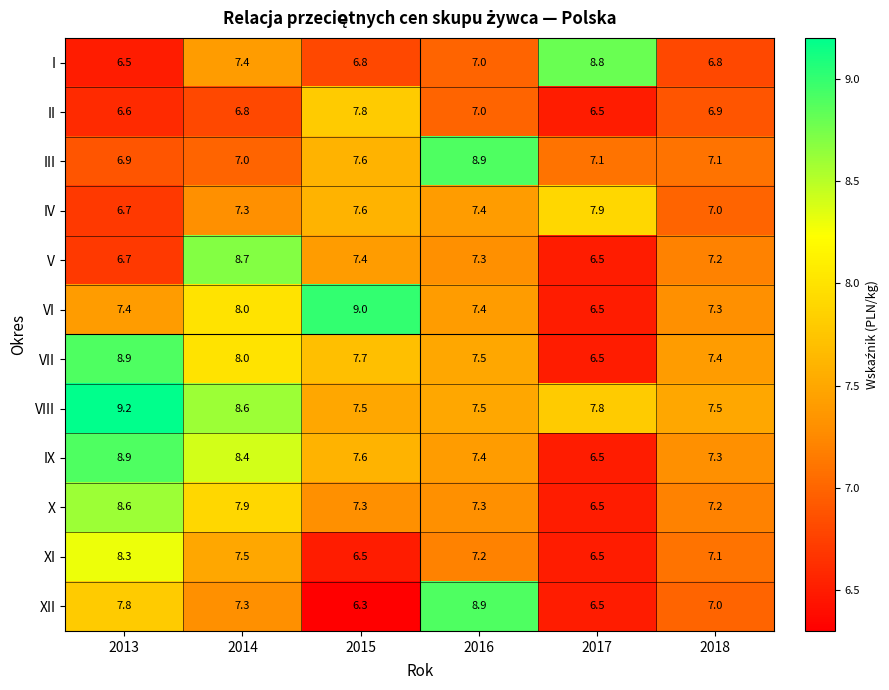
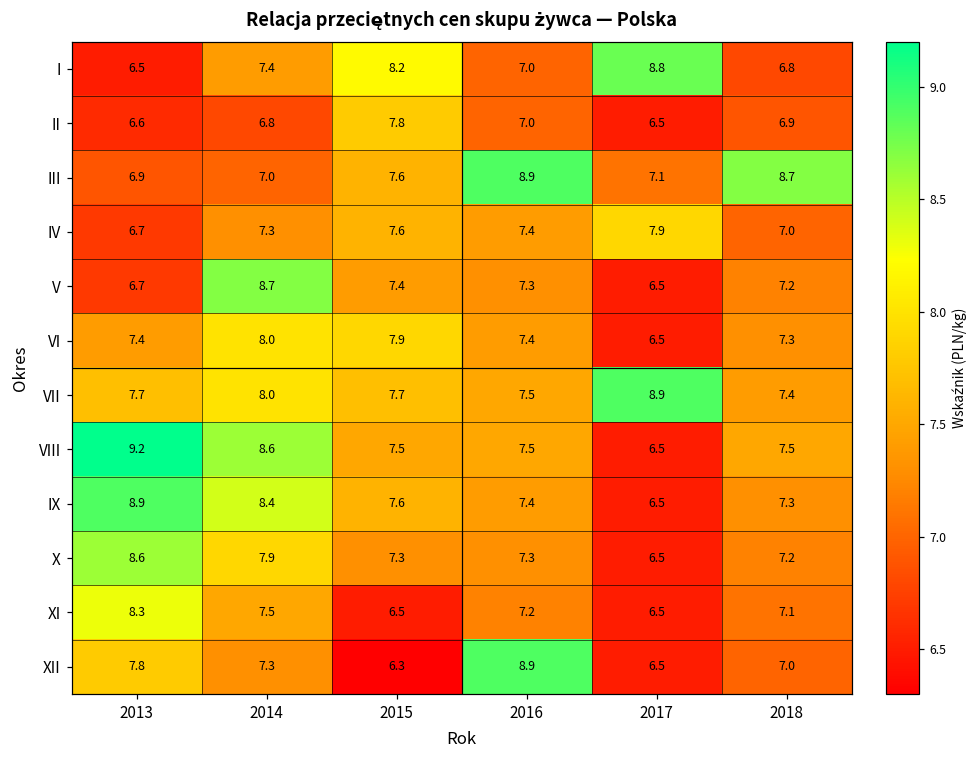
I, 2015: 6.8 -> 8.2
III, 2018: 7.1 -> 8.7
VI, 2015: 9.0 -> 7.9
VII, 2013: 8.9 -> 7.7
VII, 2017: 6.5 -> 8.9
VIII, 2017: 7.8 -> 6.5
